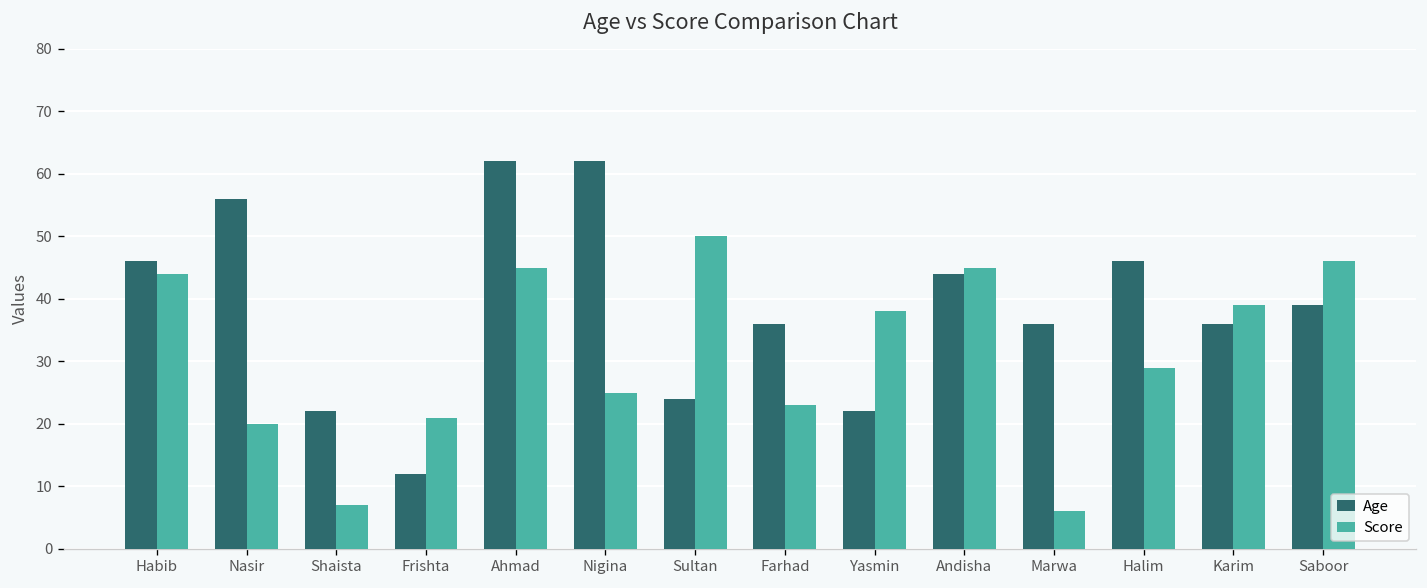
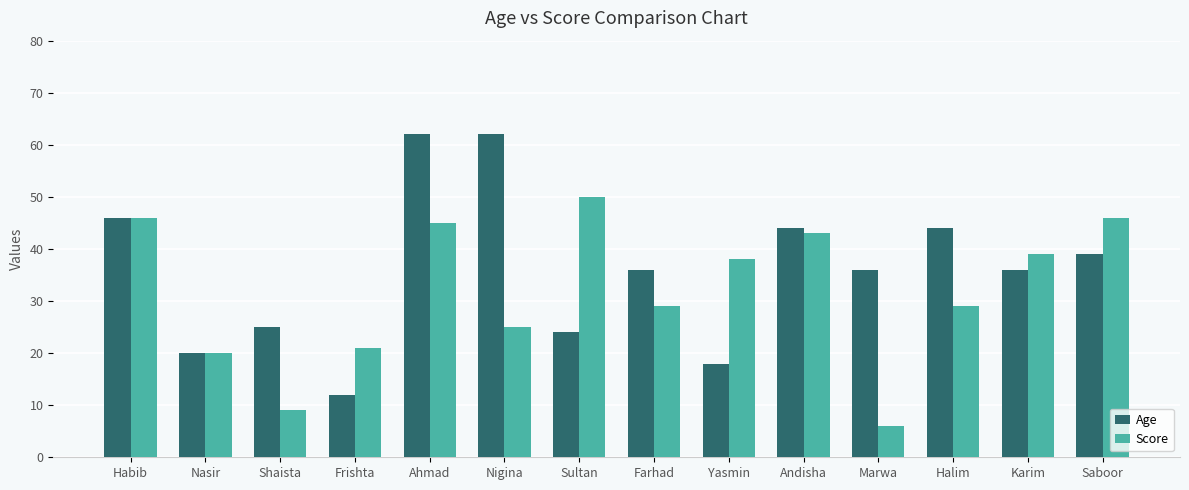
Score, Habib: 44 -> 46
Age, Nasir: 56 -> 20
Age, Shaista: 22 -> 25
Score, Shaista: 7 -> 9
Score, Farhad: 23 -> 29
Age, Yasmin: 22 -> 18
Score, Andisha: 45 -> 43
Age, Halim: 46 -> 44
